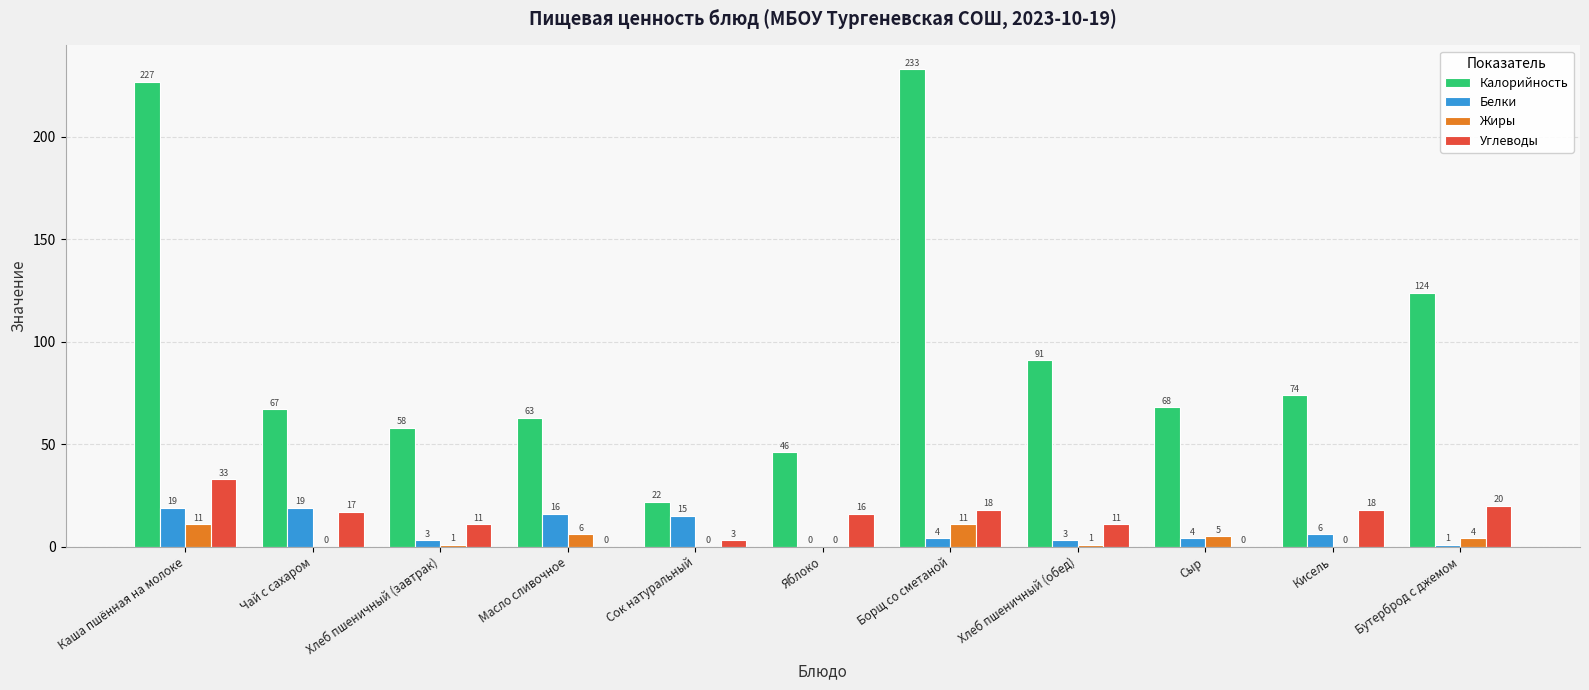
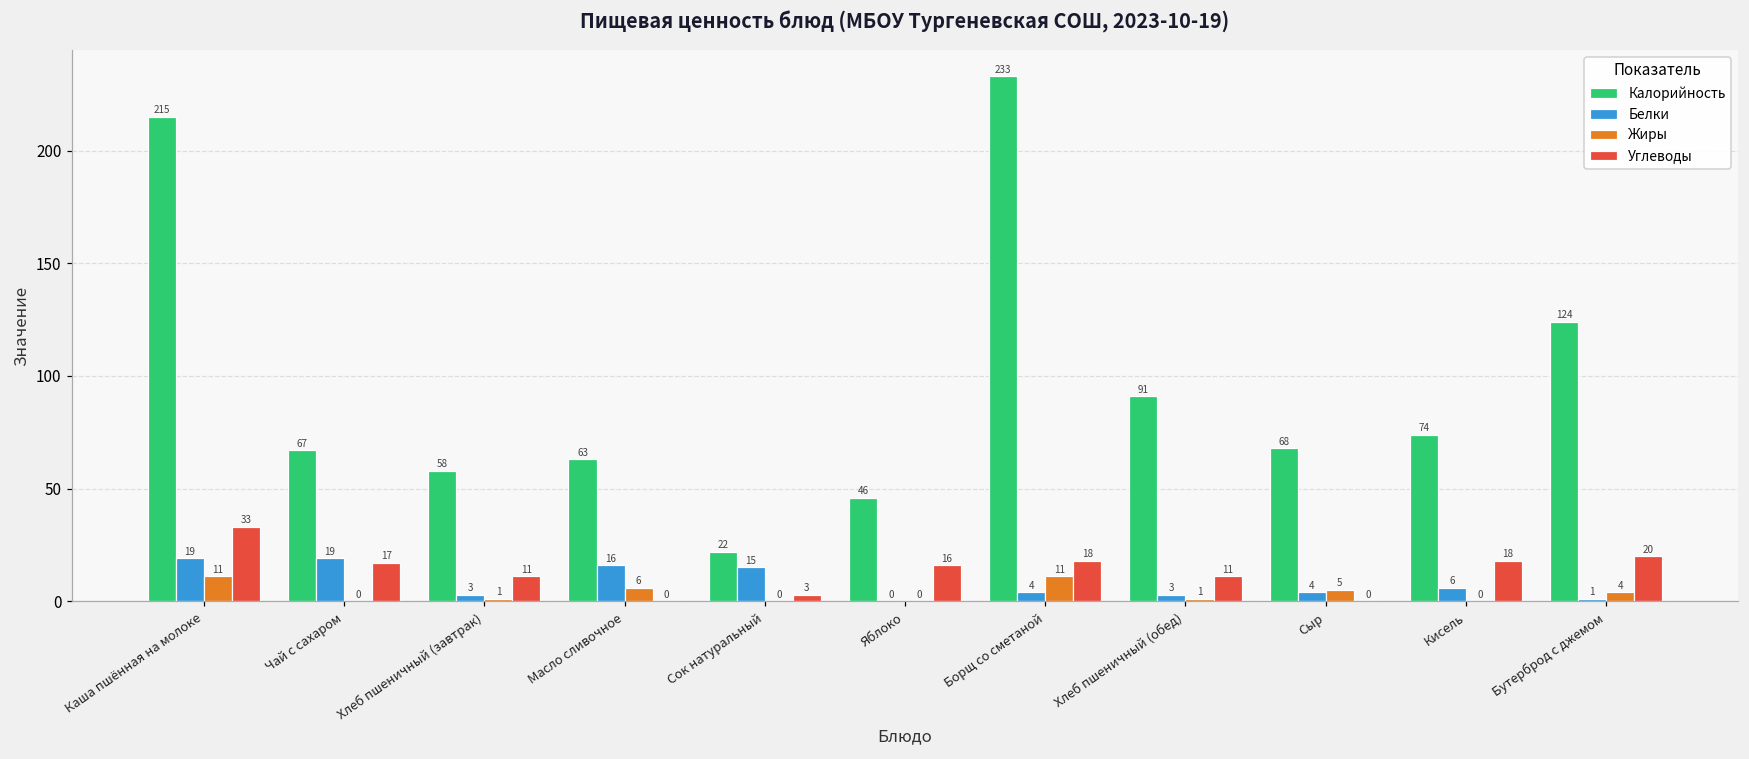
Калорийность, Каша пшённая на молоке: 227 -> 215
